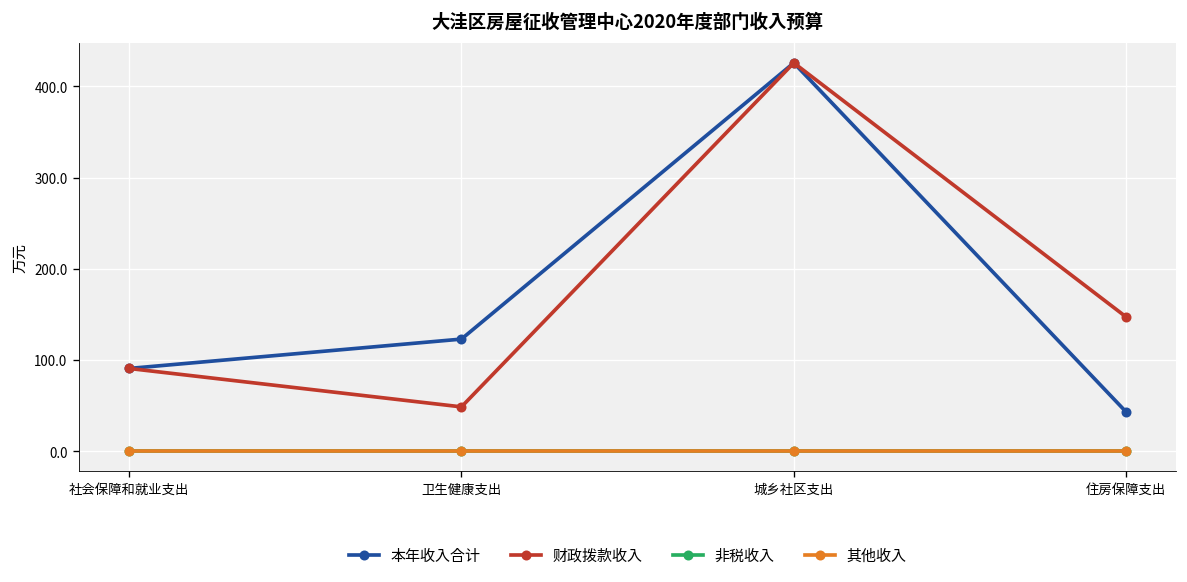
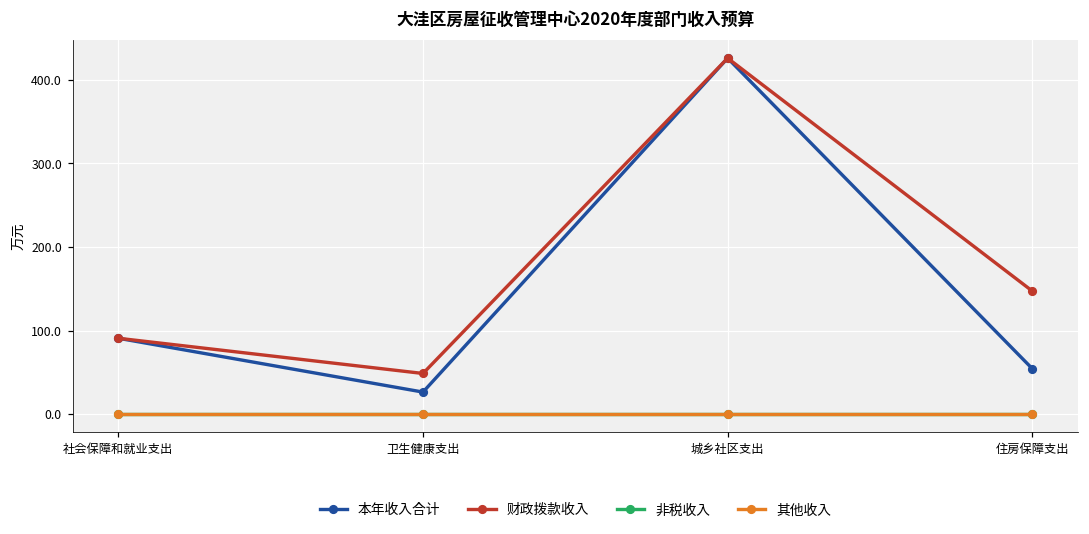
本年收入合计, 卫生健康支出: 120 -> 30
本年收入合计, 住房保障支出: 40 -> 50
